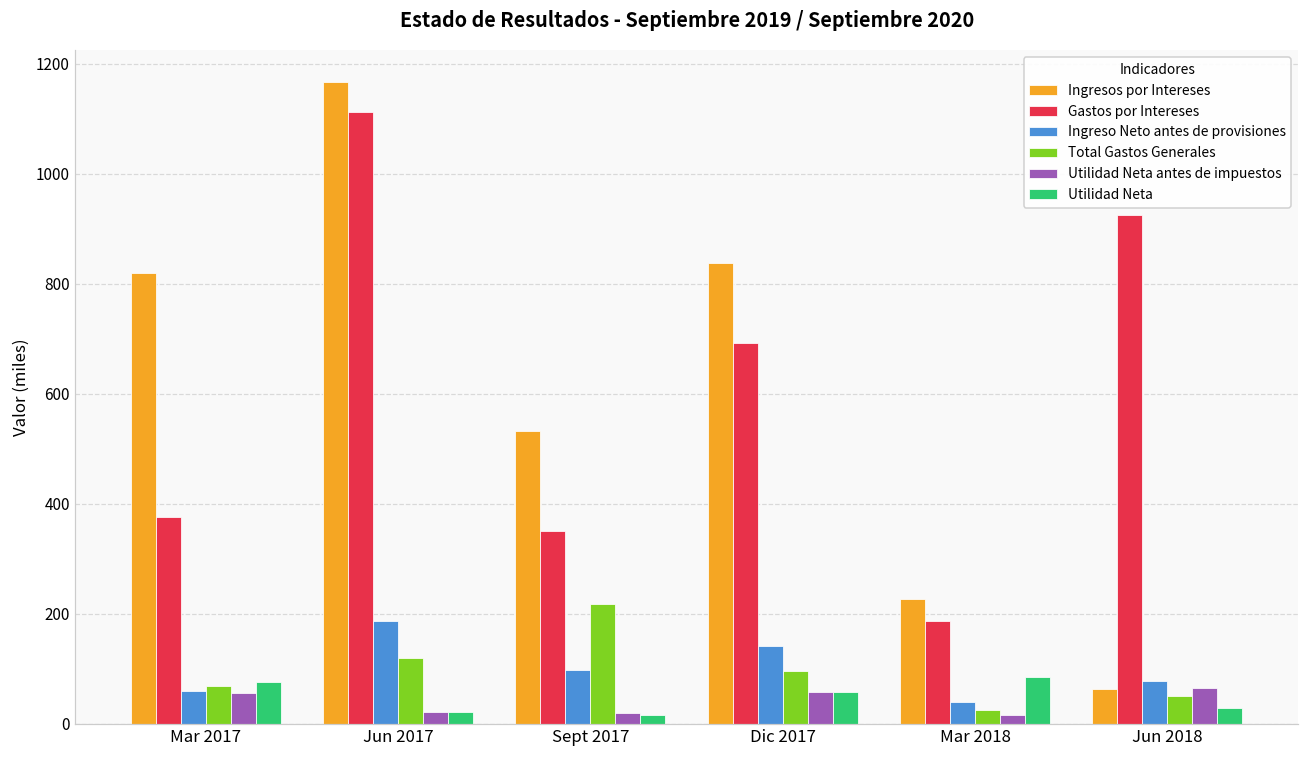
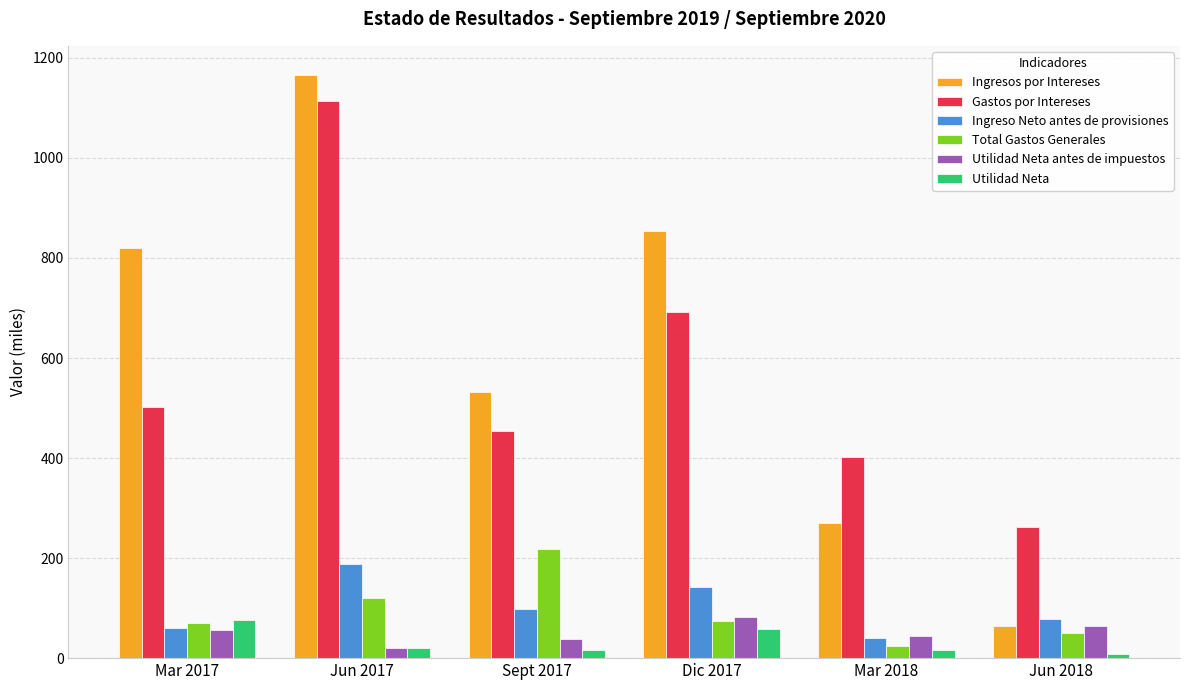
Gastos por Intereses, Mar 2017: 380 -> 500
Gastos por Intereses, Sept 2017: 350 -> 450
Utilidad Neta antes de impuestos, Sept 2017: 20 -> 40
Ingresos por Intereses, Dic 2017: 840 -> 850
Total Gastos Generales, Dic 2017: 100 -> 70
Utilidad Neta antes de impuestos, Dic 2017: 60 -> 80
Ingresos por Intereses, Mar 2018: 230 -> 270
Gastos por Intereses, Mar 2018: 190 -> 400
Utilidad Neta antes de impuestos, Mar 2018: 20 -> 40
Utilidad Neta, Mar 2018: 90 -> 20
Gastos por Intereses, Jun 2018: 930 -> 260
Utilidad Neta, Jun 2018: 30 -> 10
